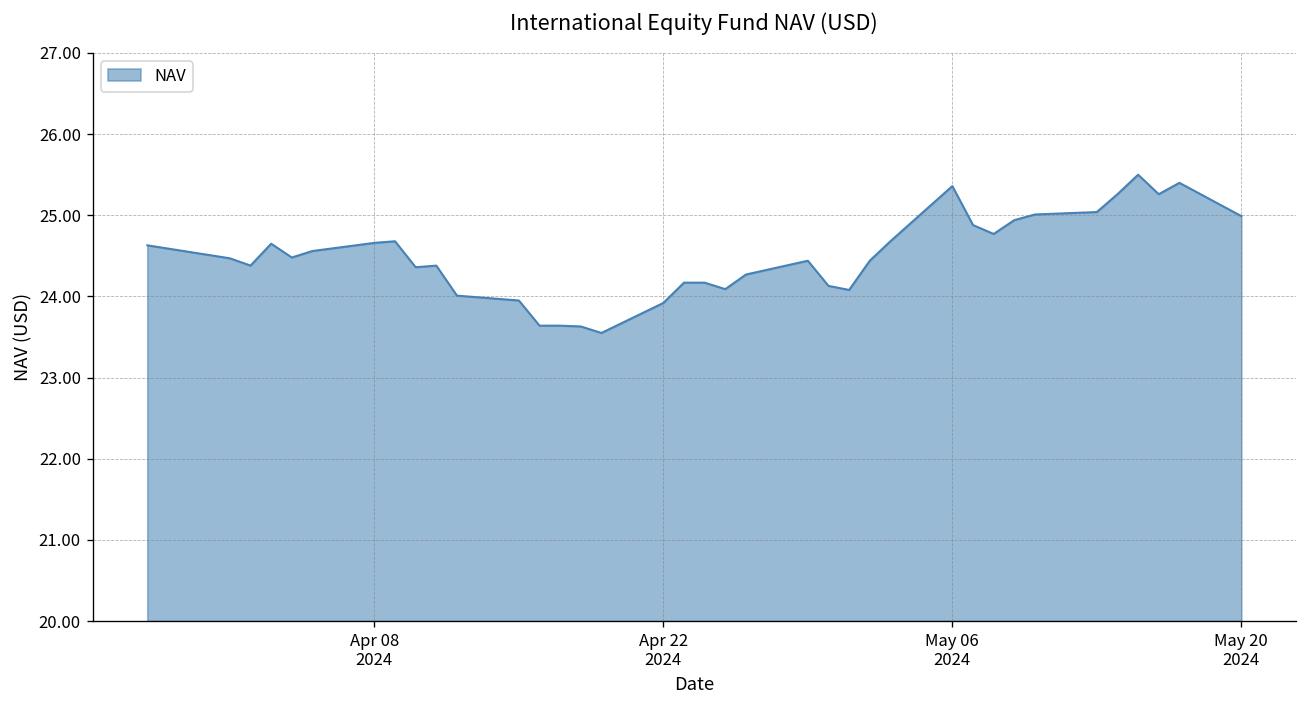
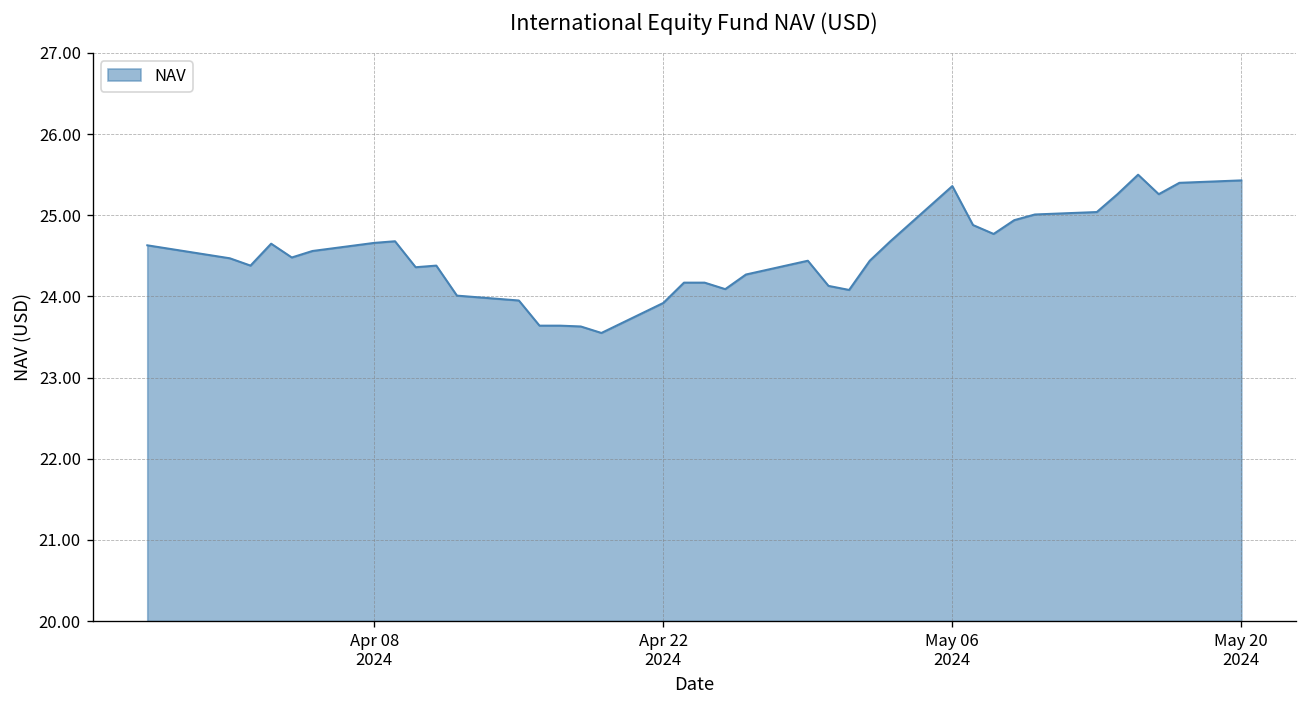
May 20 2024: 25.0 -> 25.4
